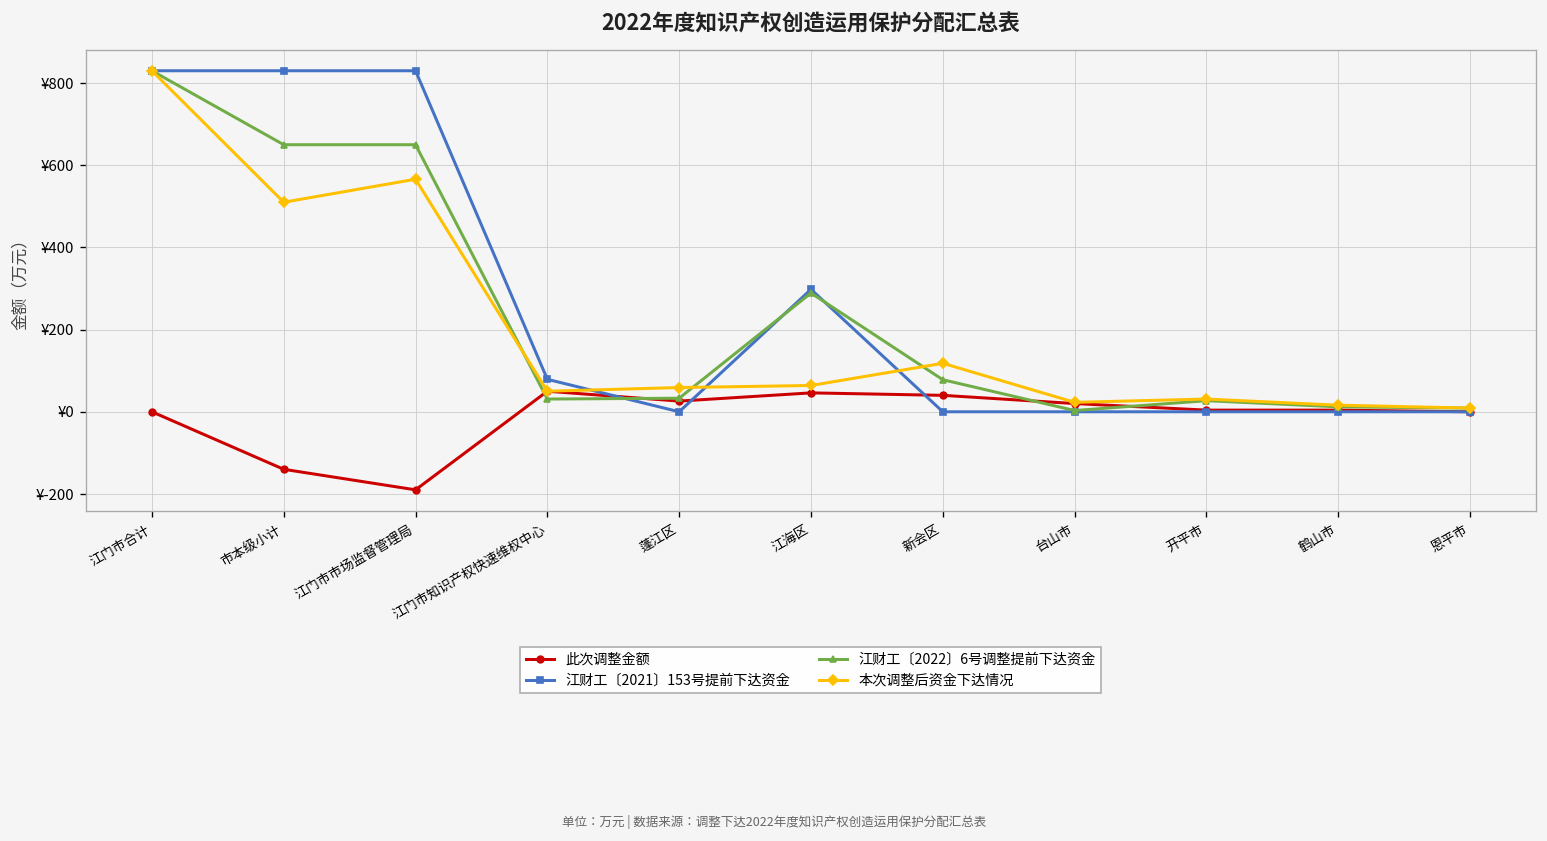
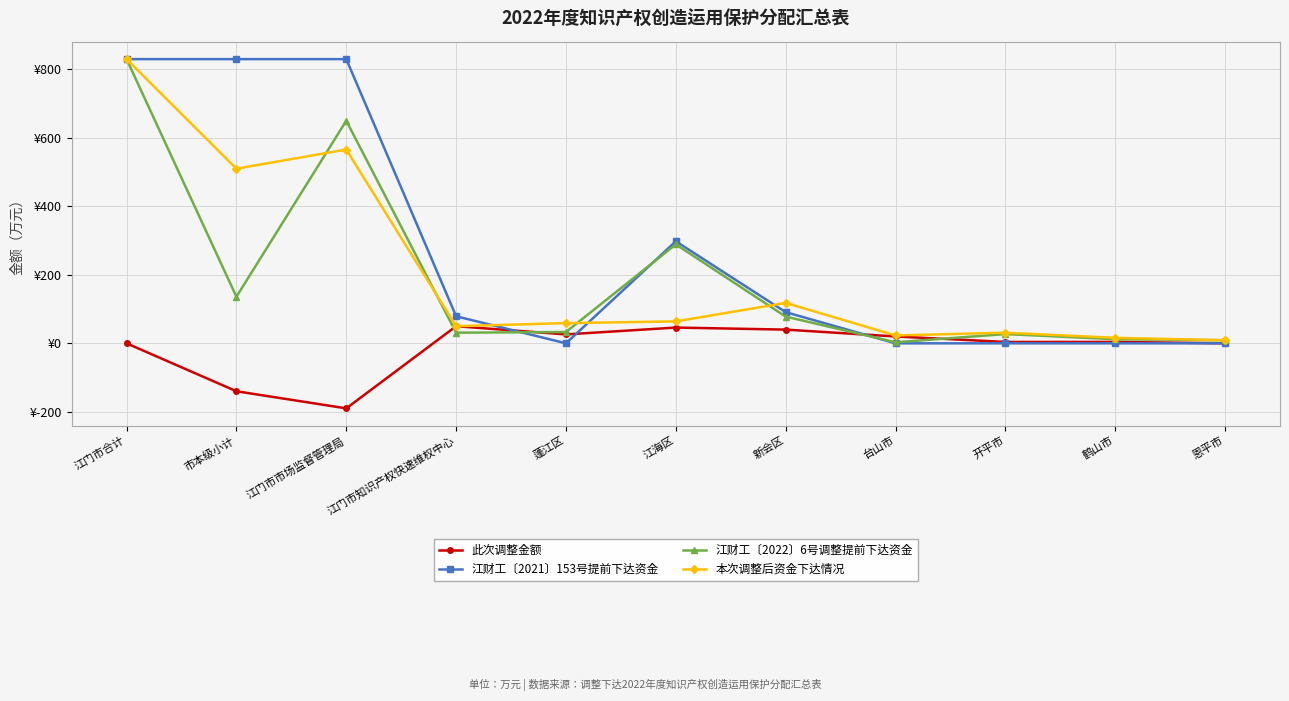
江财工〔2022〕6号调整提前下达资金, 市本级小计: ¥650 -> ¥140
江财工〔2021〕153号提前下达资金, 新会区: ¥0 -> ¥90
